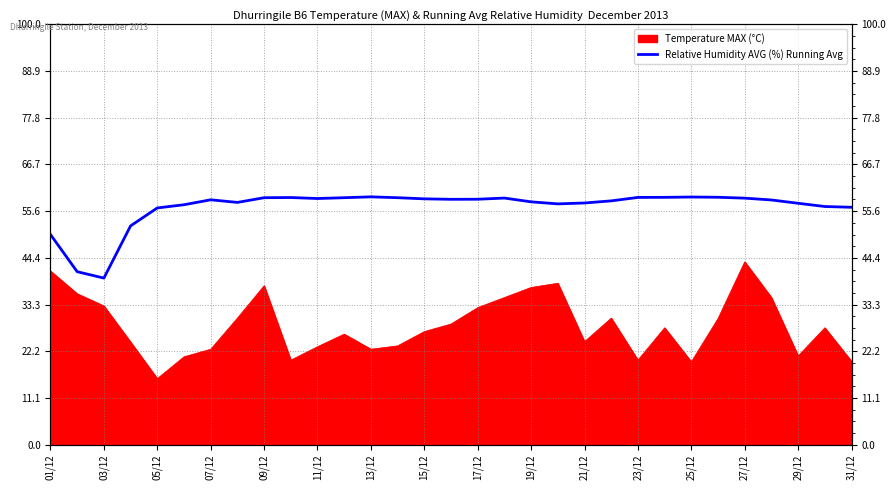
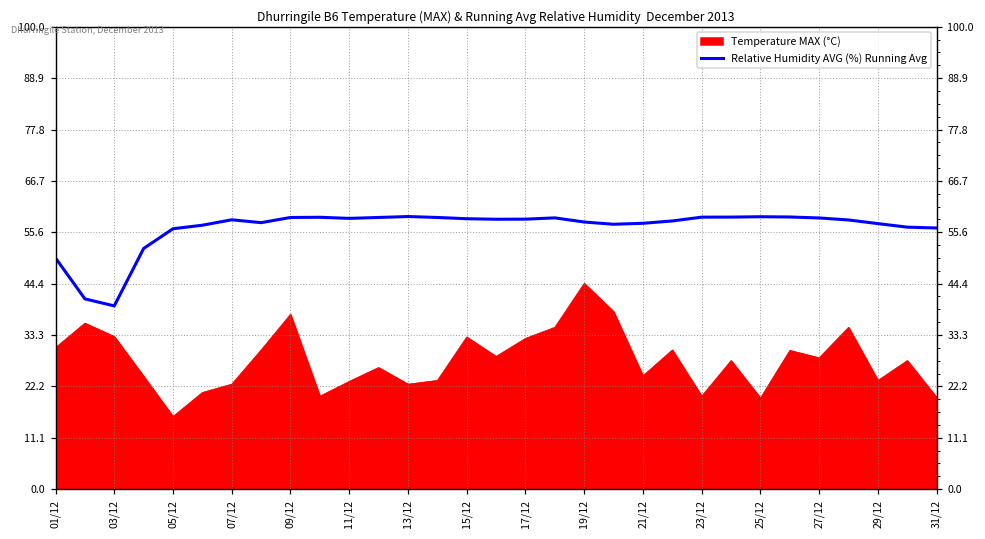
Temperature MAX (°C), 01/12: 41 -> 31
Temperature MAX (°C), 15/12: 27 -> 33
Temperature MAX (°C), 19/12: 37 -> 45
Temperature MAX (°C), 27/12: 44 -> 28
Temperature MAX (°C), 29/12: 21 -> 24
